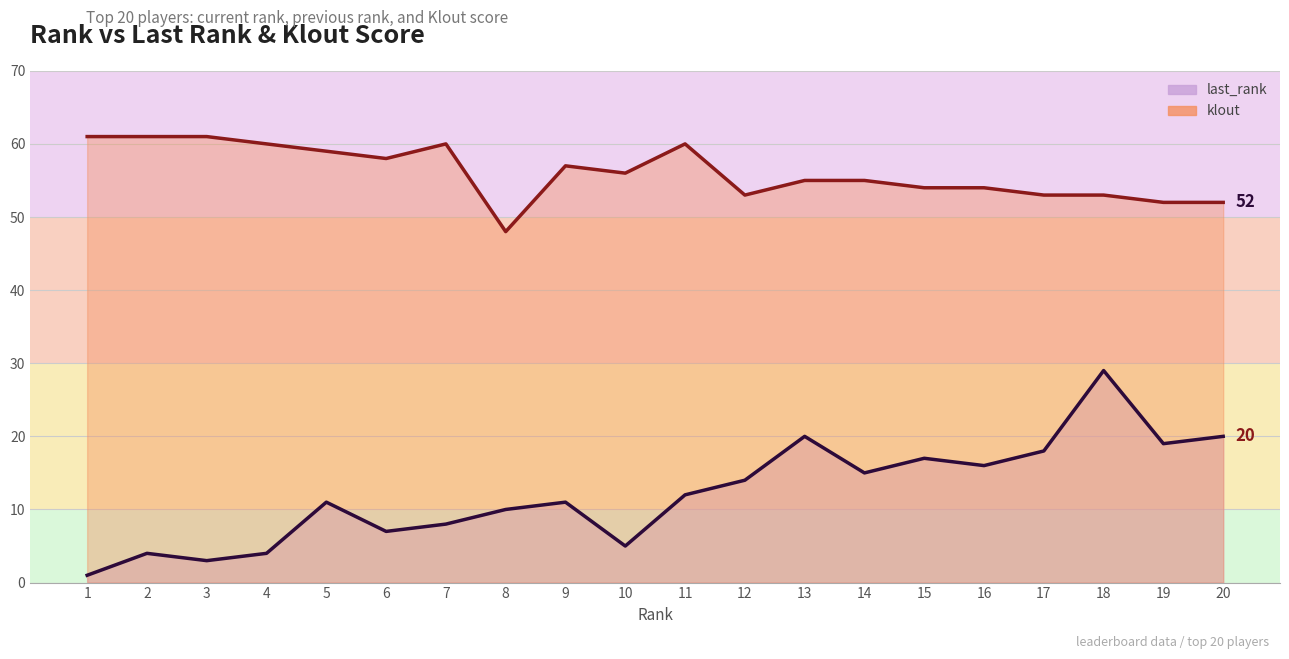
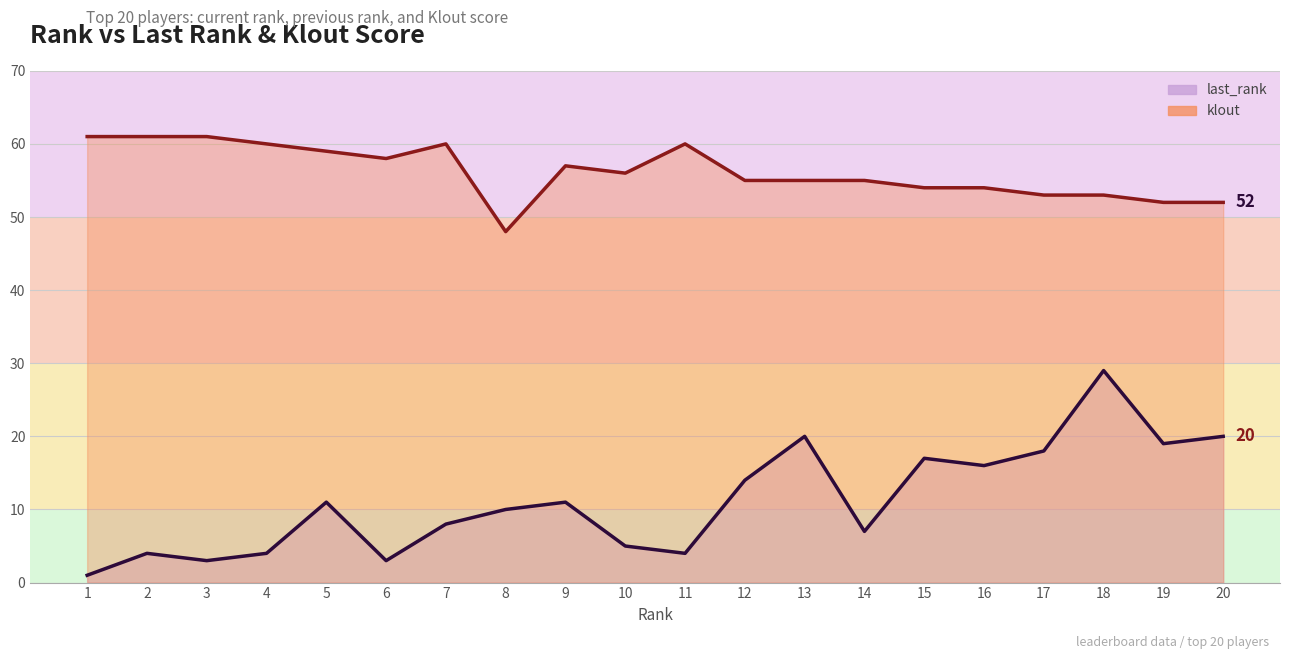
last_rank, 6: 7 -> 3
last_rank, 11: 12 -> 4
klout, 12: 53 -> 55
last_rank, 14: 15 -> 7
